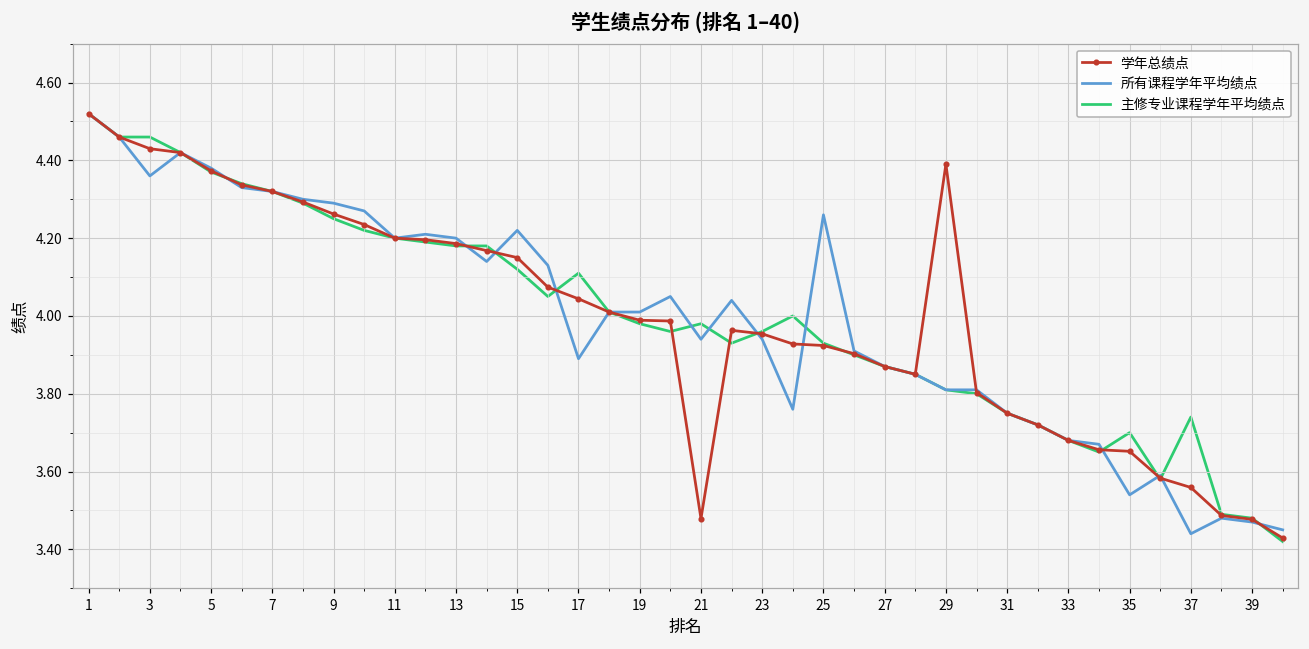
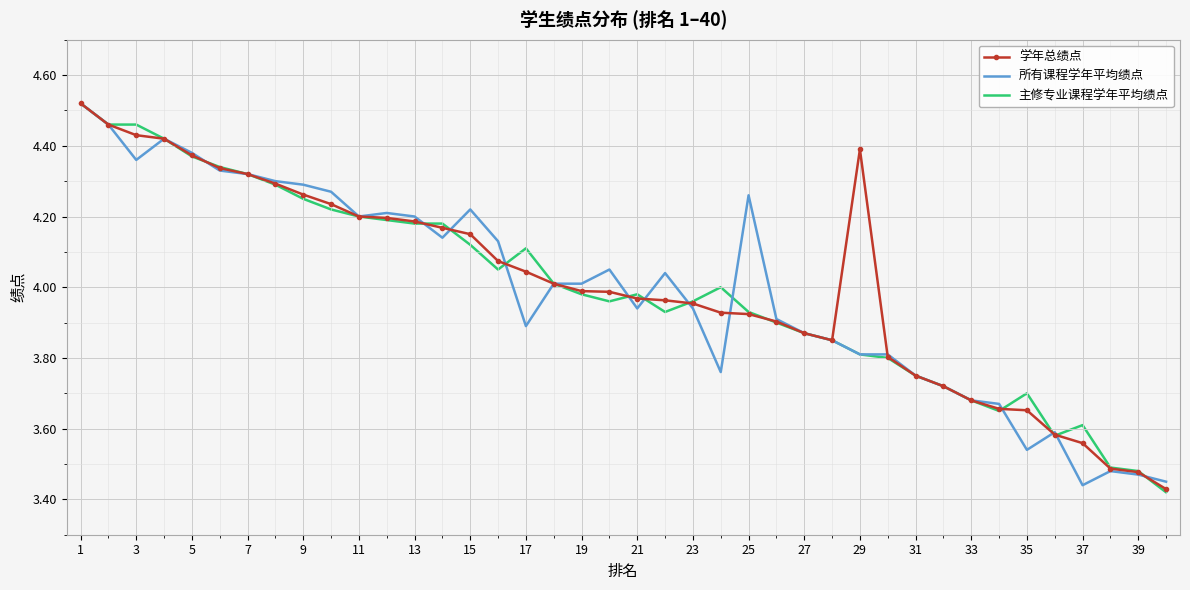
学年总绩点, 21: 3.48 -> 3.97
主修专业课程学年平均绩点, 37: 3.74 -> 3.61
